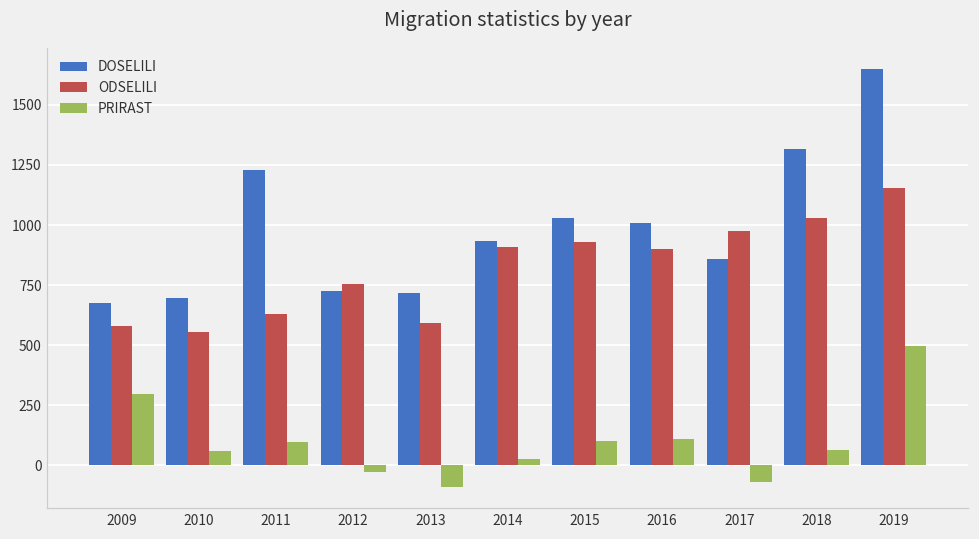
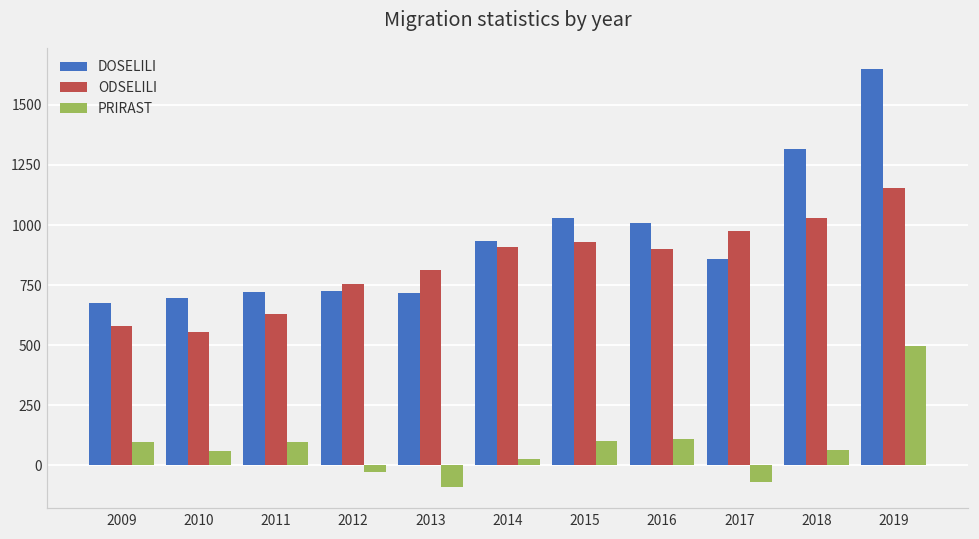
PRIRAST, 2009: 300 -> 100
DOSELILI, 2011: 1230 -> 720
ODSELILI, 2013: 590 -> 810
